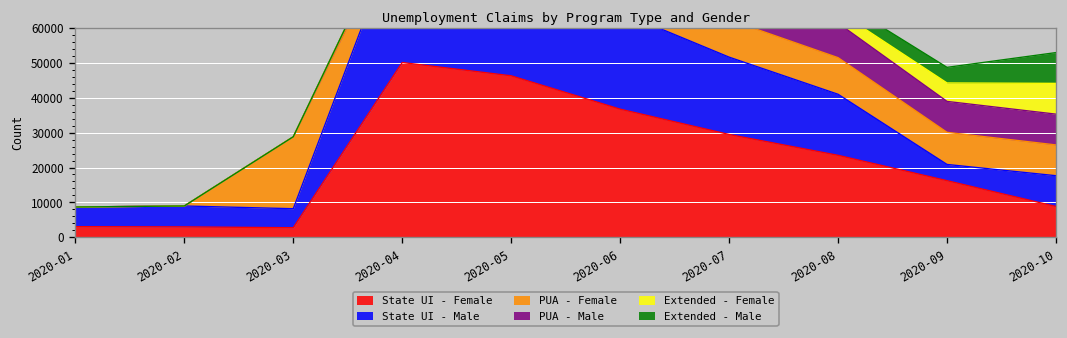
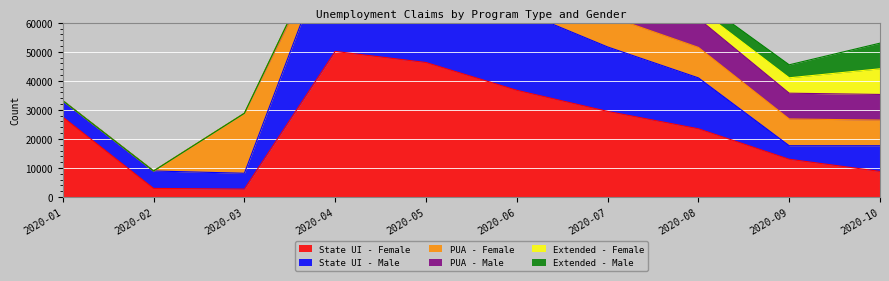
State UI - Female, 2020-01: 3000 -> 28000
State UI - Female, 2020-09: 16000 -> 13000
